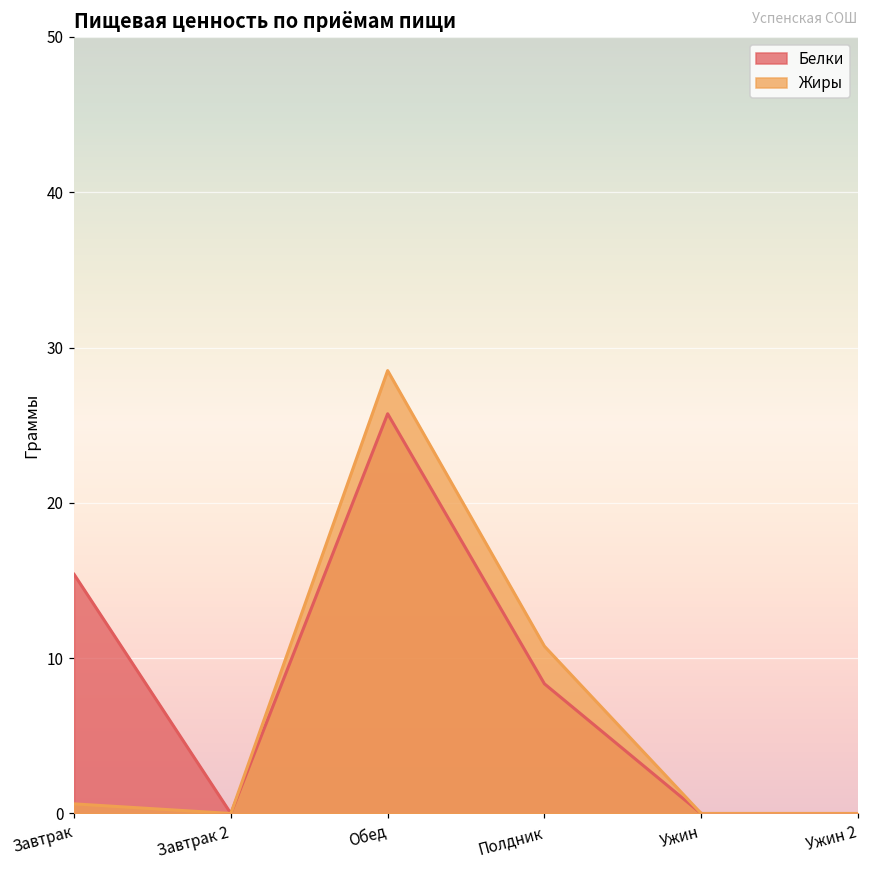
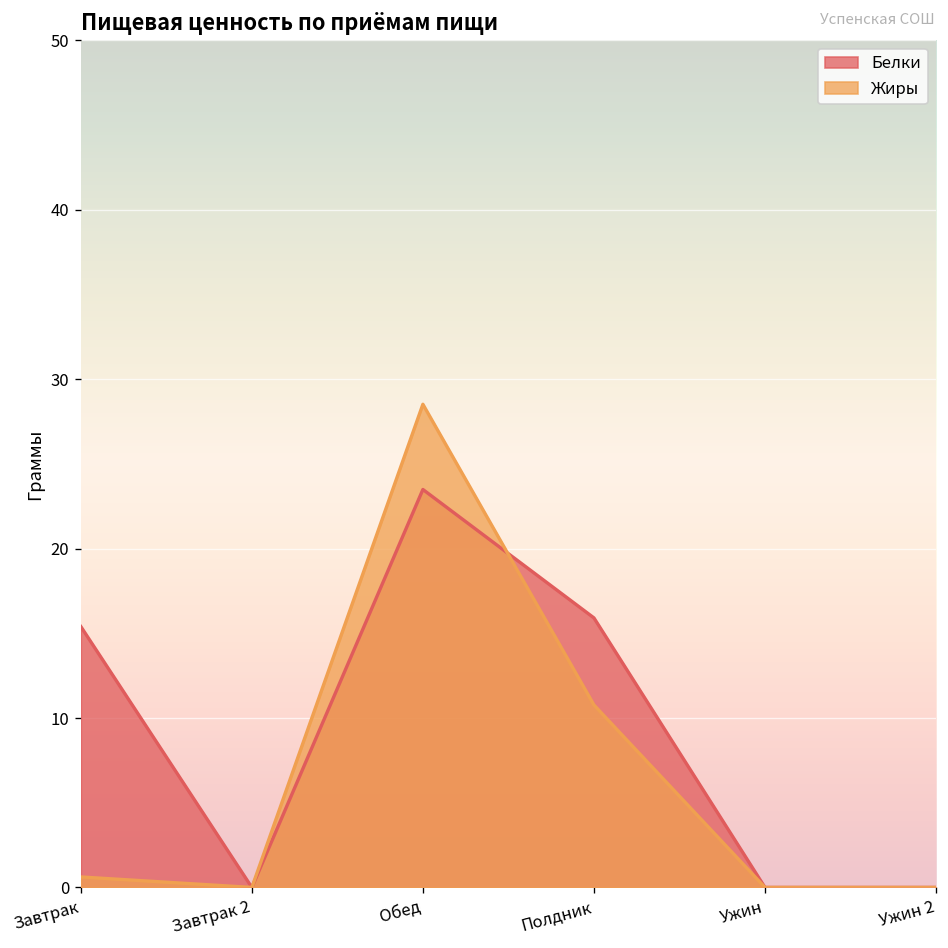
Белки, Обед: 25.7 -> 23.5
Белки, Полдник: 8.4 -> 15.9
